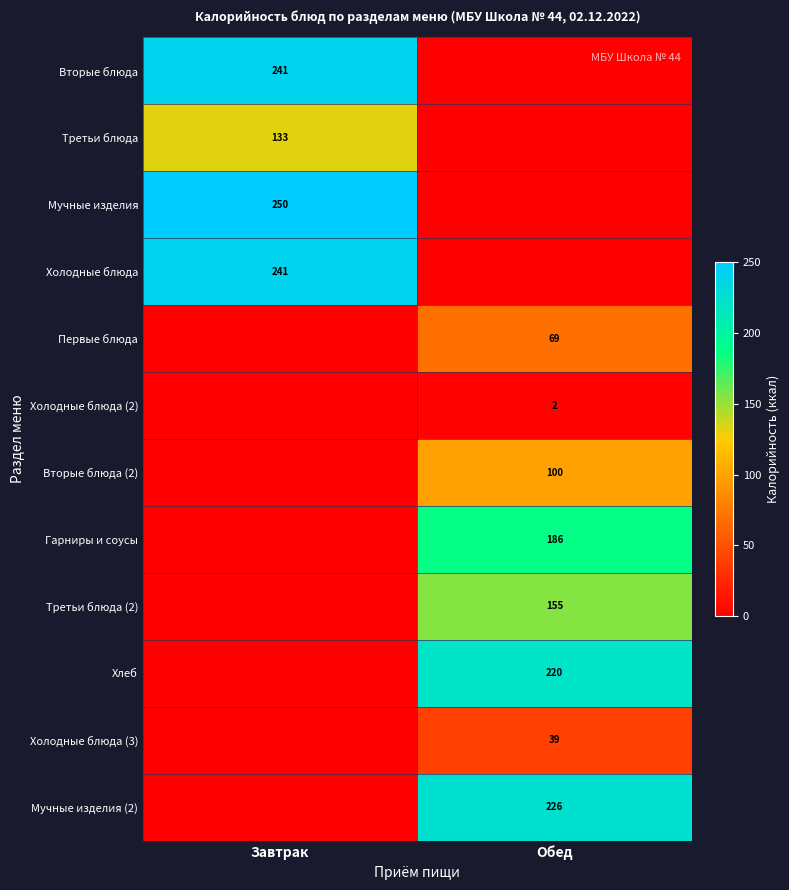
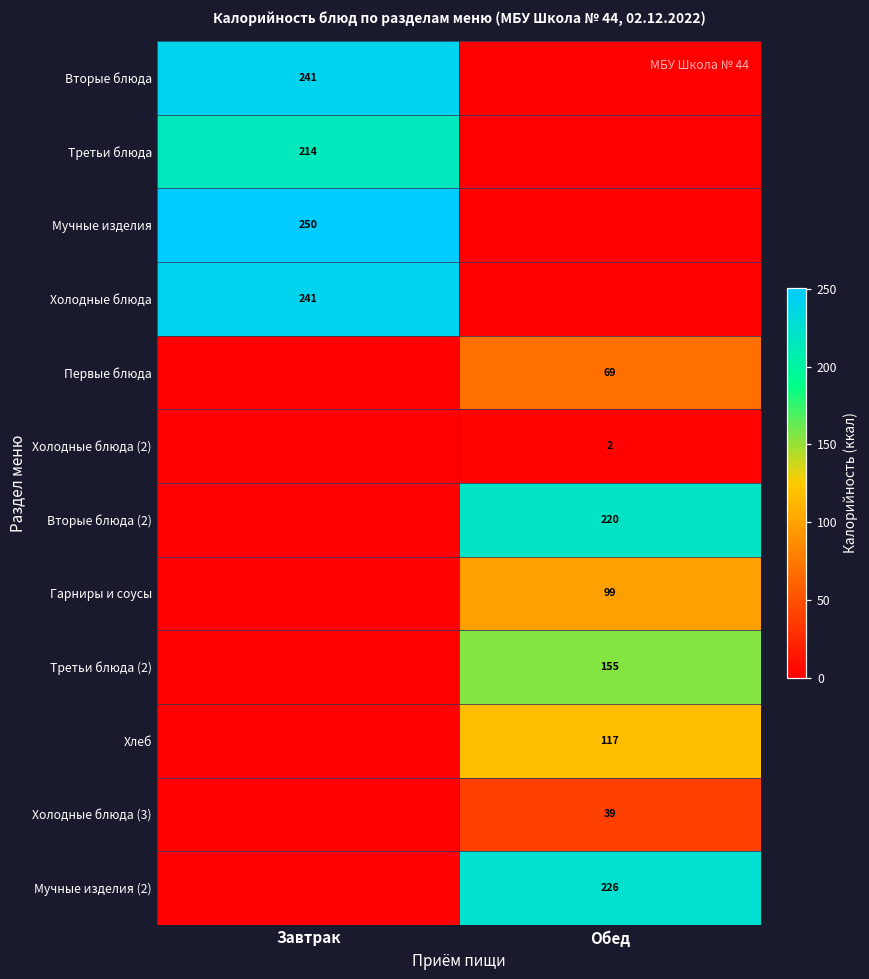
Третьи блюда, Завтрак: 133 -> 214
Вторые блюда (2), Обед: 100 -> 220
Гарниры и соусы, Обед: 186 -> 99
Хлеб, Обед: 220 -> 117
